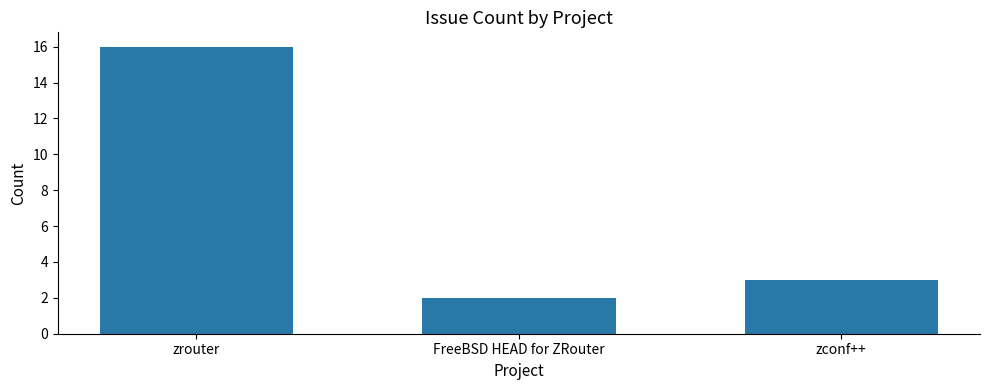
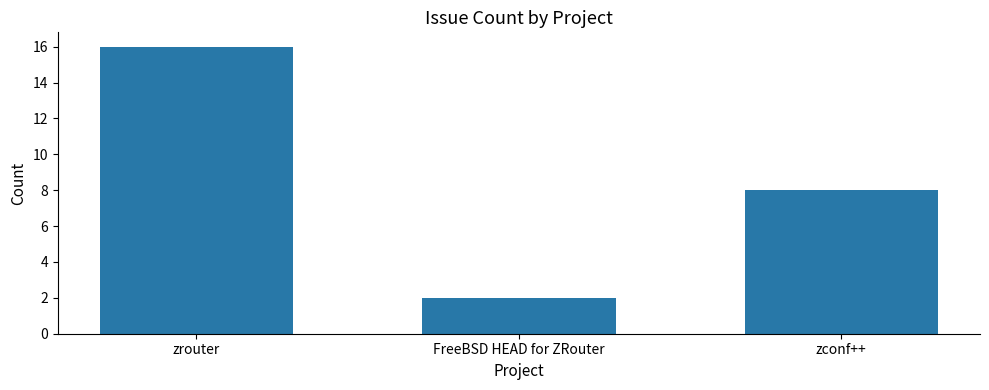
zconf++: 3 -> 8
